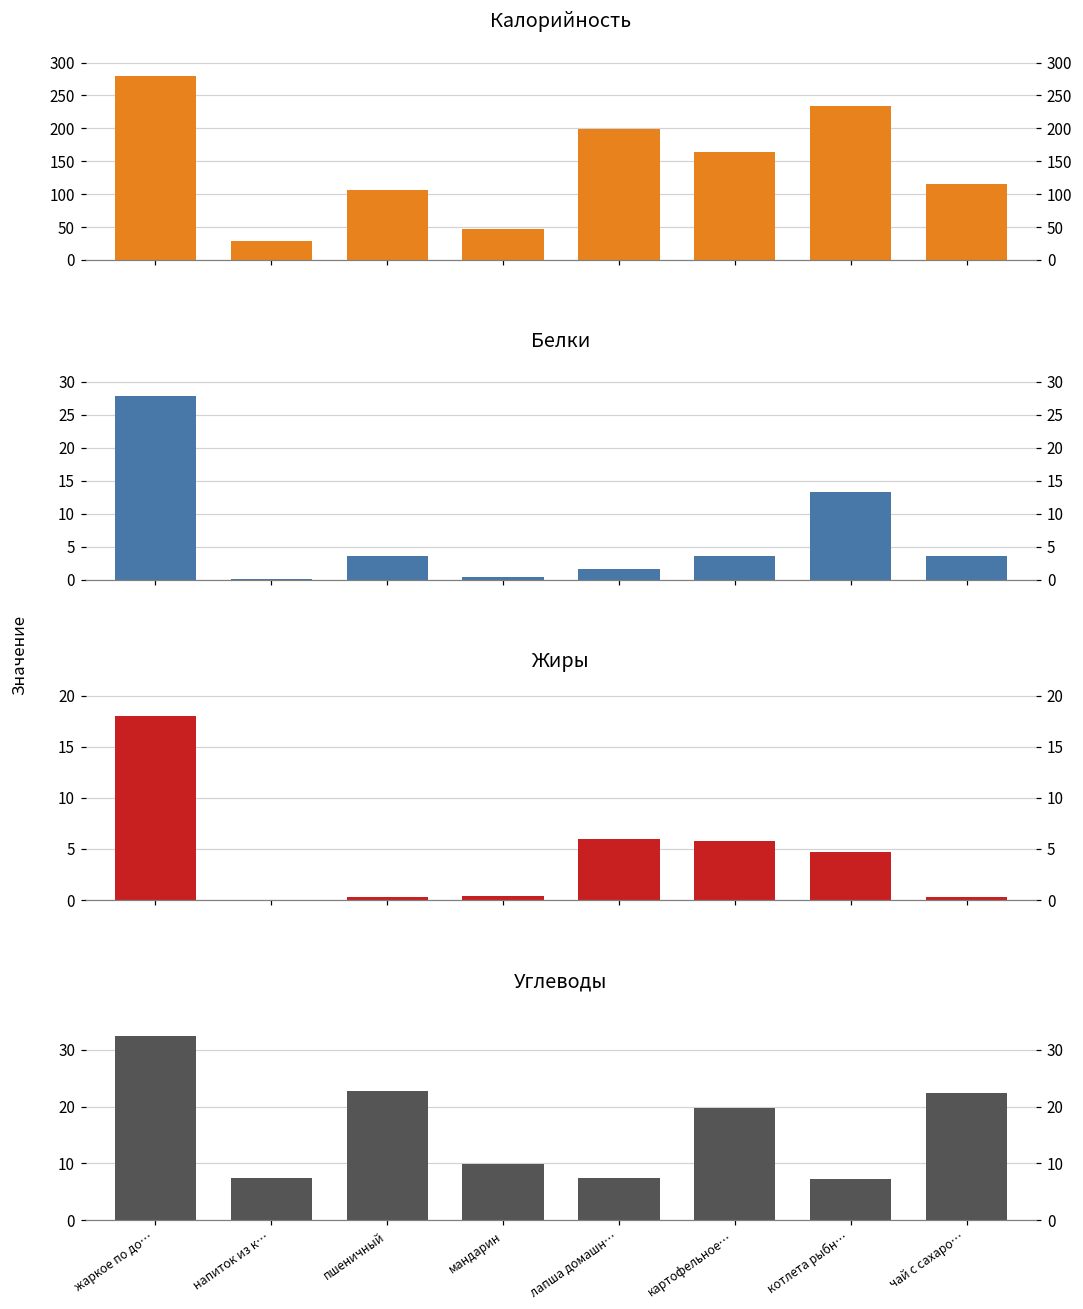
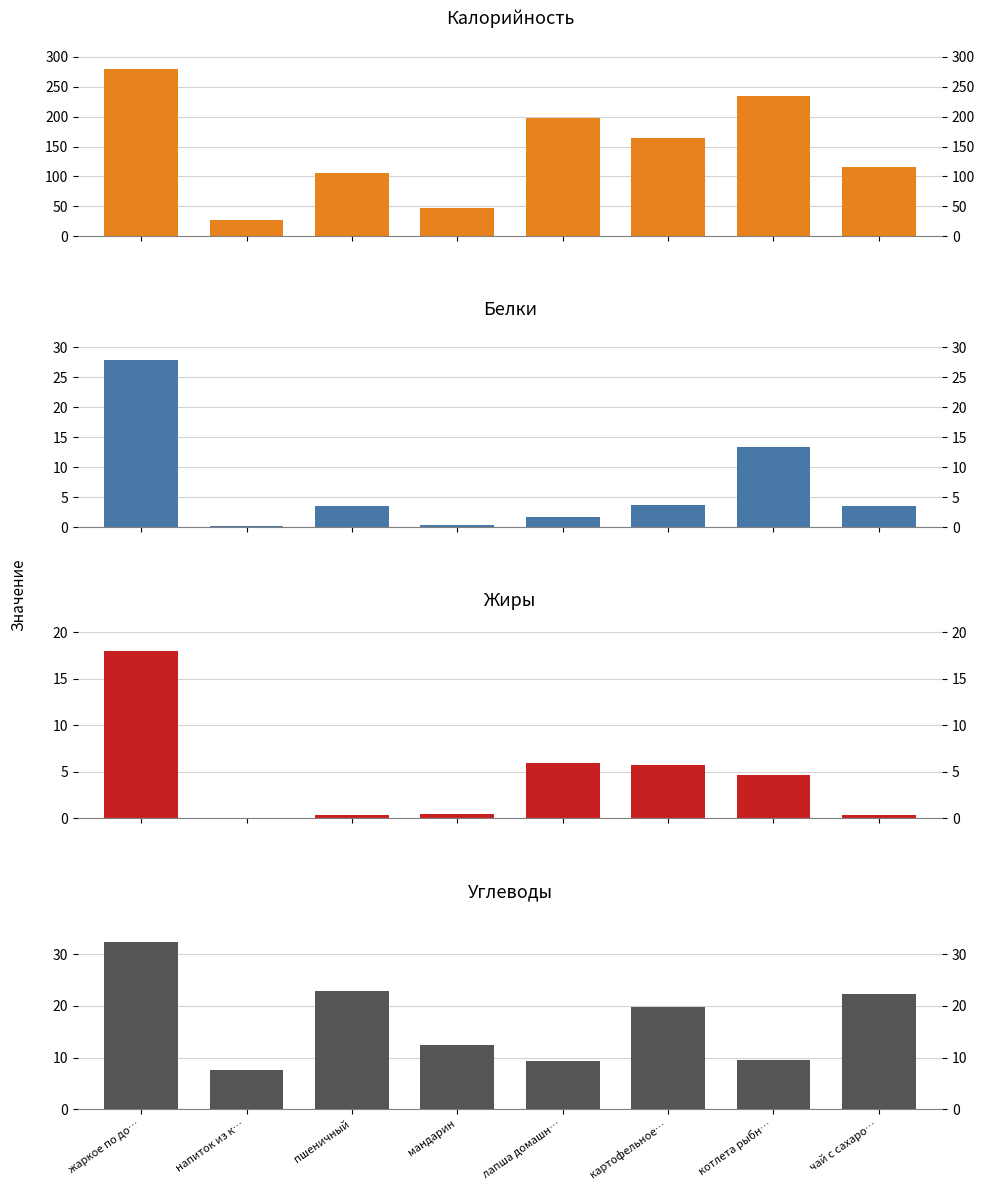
Углеводы, мандарин: 10 -> 12
Углеводы, лапша домашн…: 7 -> 9
Углеводы, котлета рыбн…: 7 -> 10
